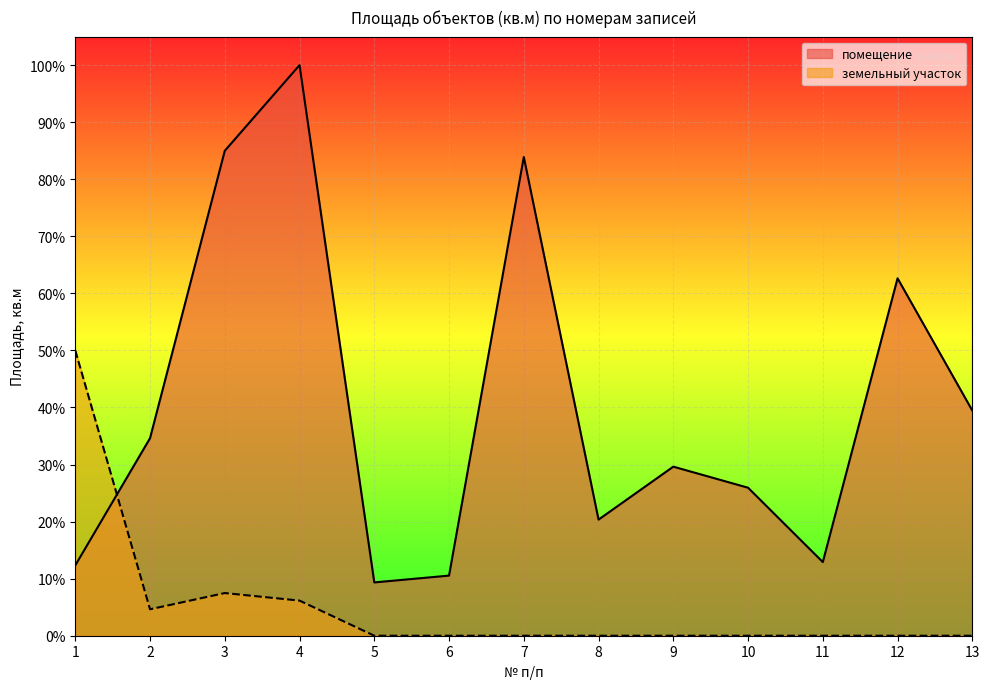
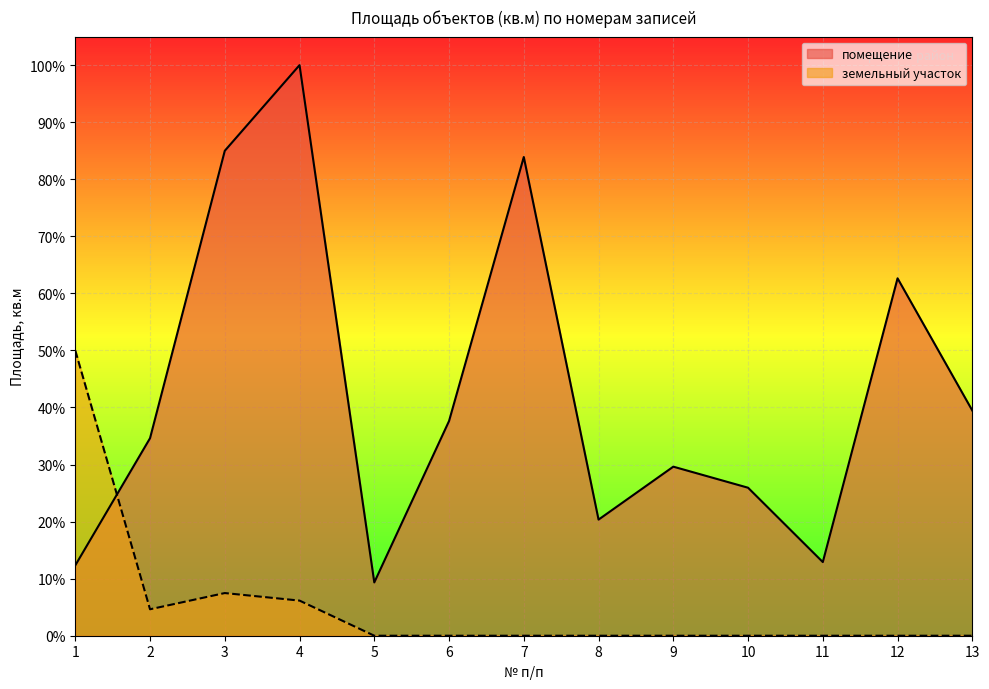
помещение, 6: 11% -> 38%
